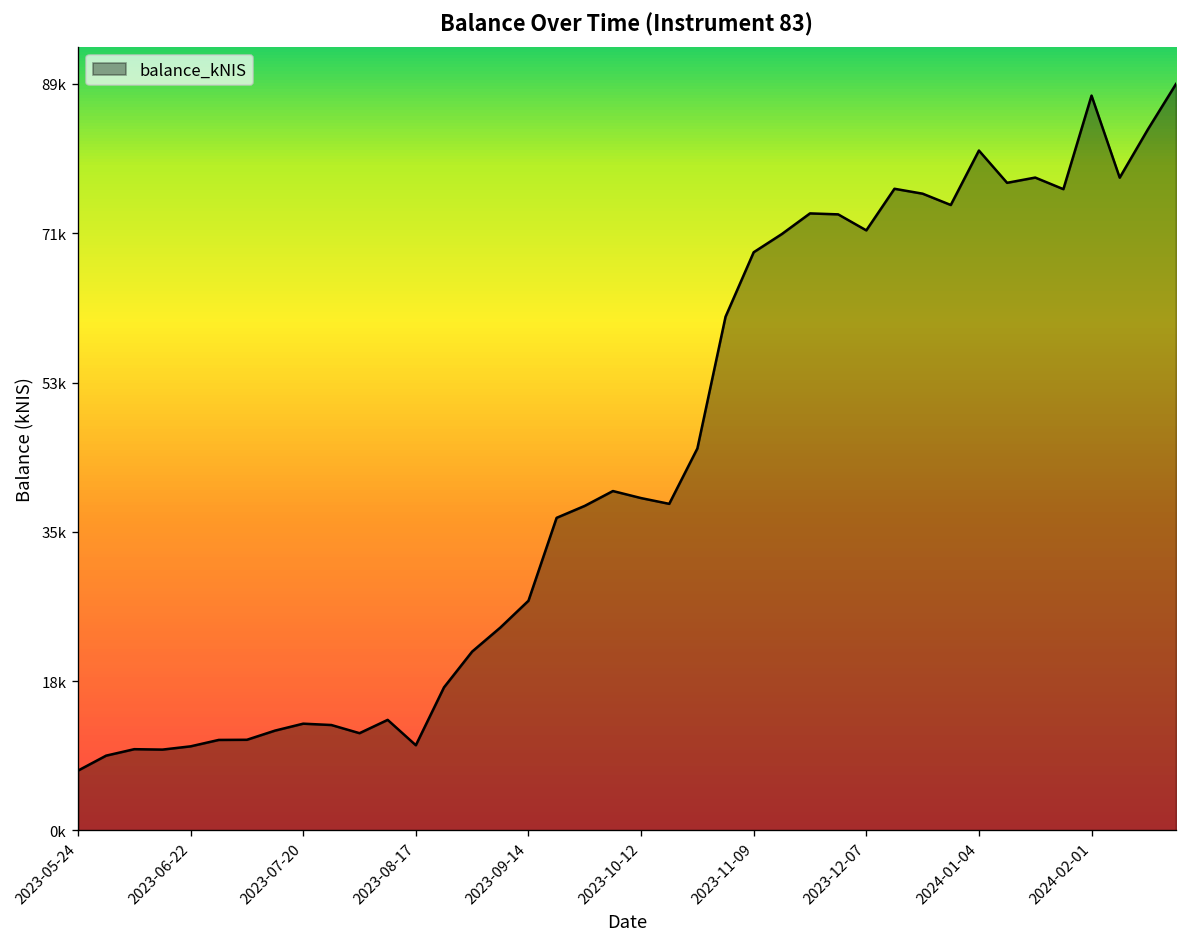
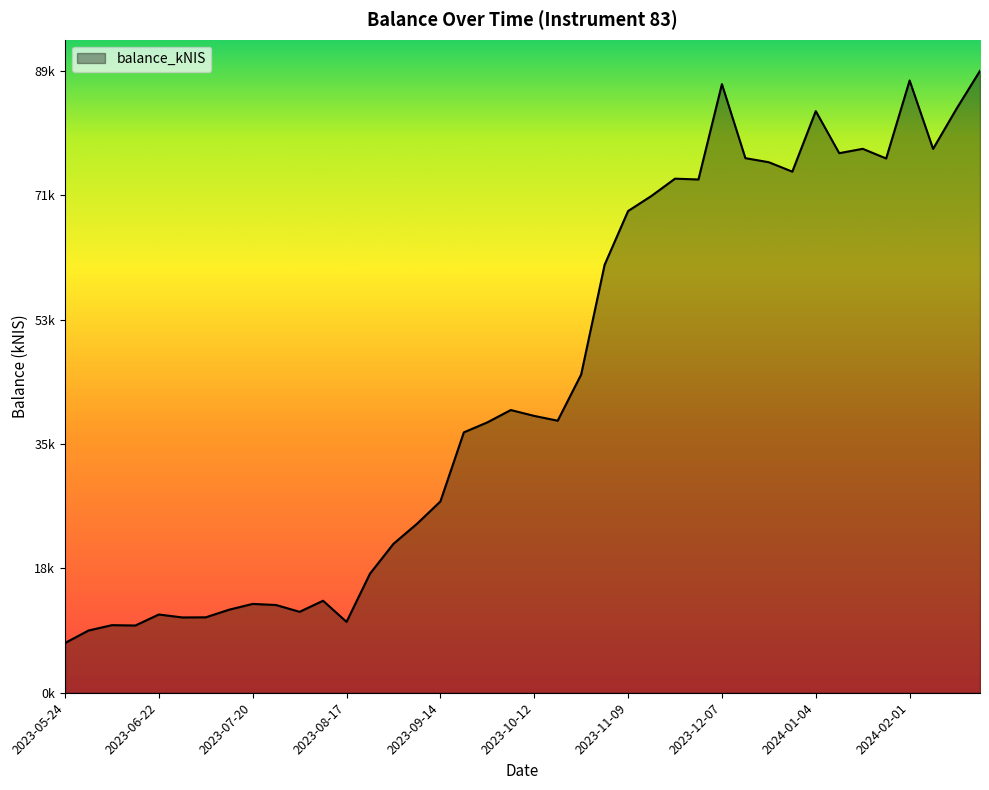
2023-06-22: 10000 -> 11000
2023-12-07: 71000 -> 87000
2024-01-04: 81000 -> 83000
